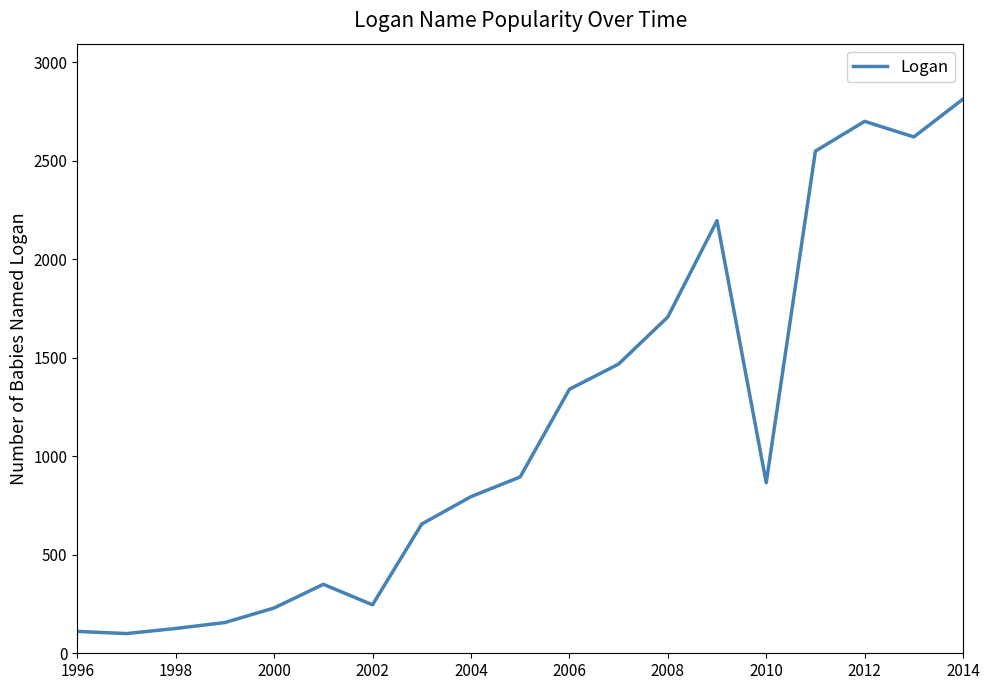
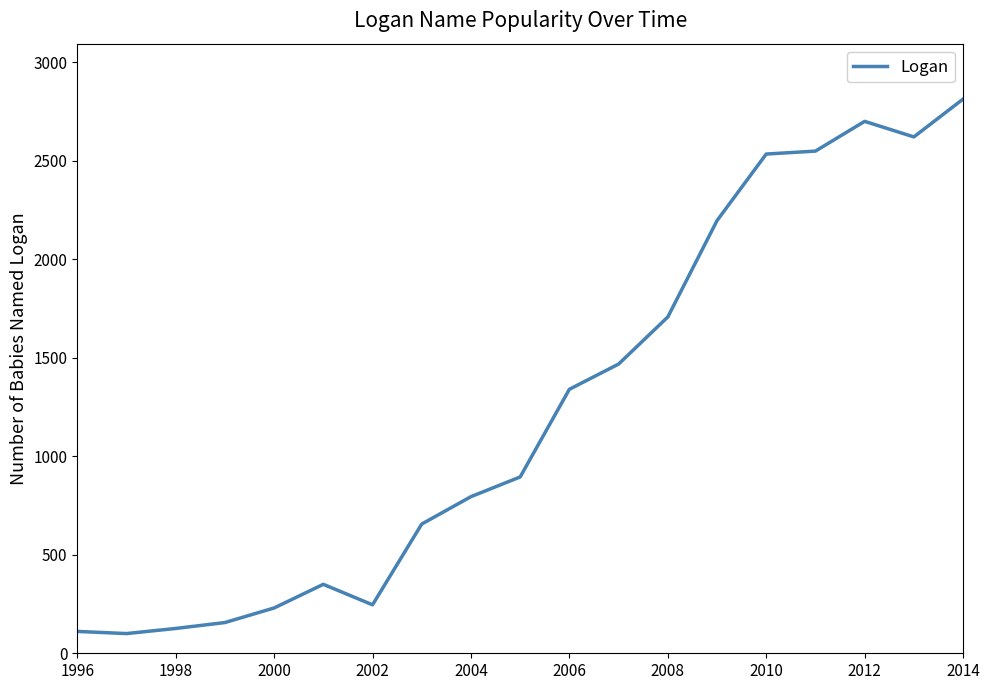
2010: 870 -> 2530
